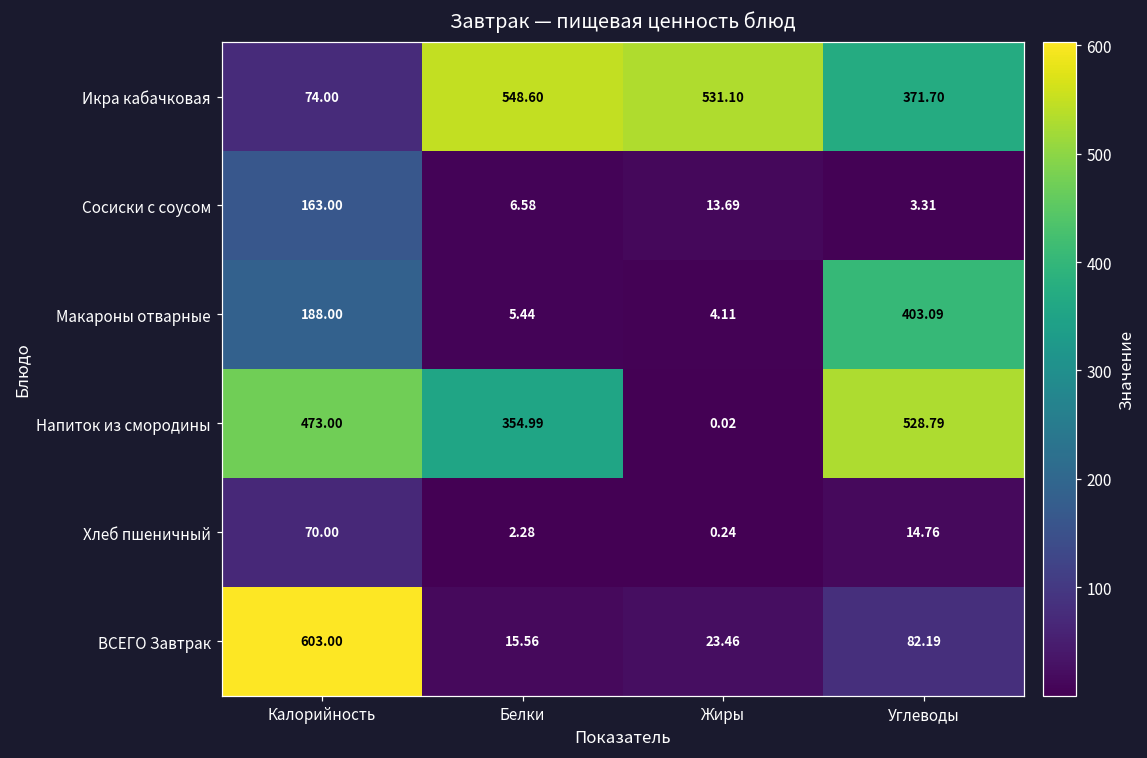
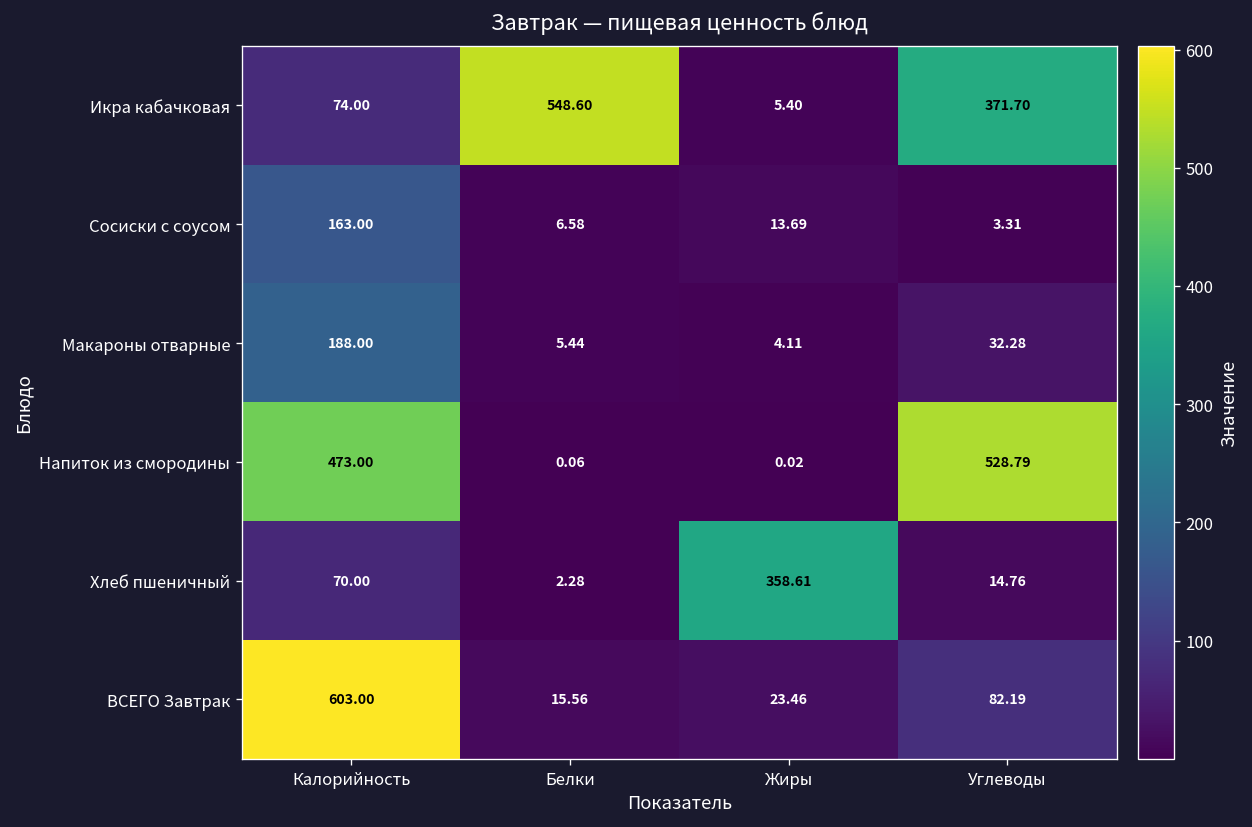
Икра кабачковая, Жиры: 531.10 -> 5.40
Макароны отварные, Углеводы: 403.09 -> 32.28
Напиток из смородины, Белки: 354.99 -> 0.06
Хлеб пшеничный, Жиры: 0.24 -> 358.61
